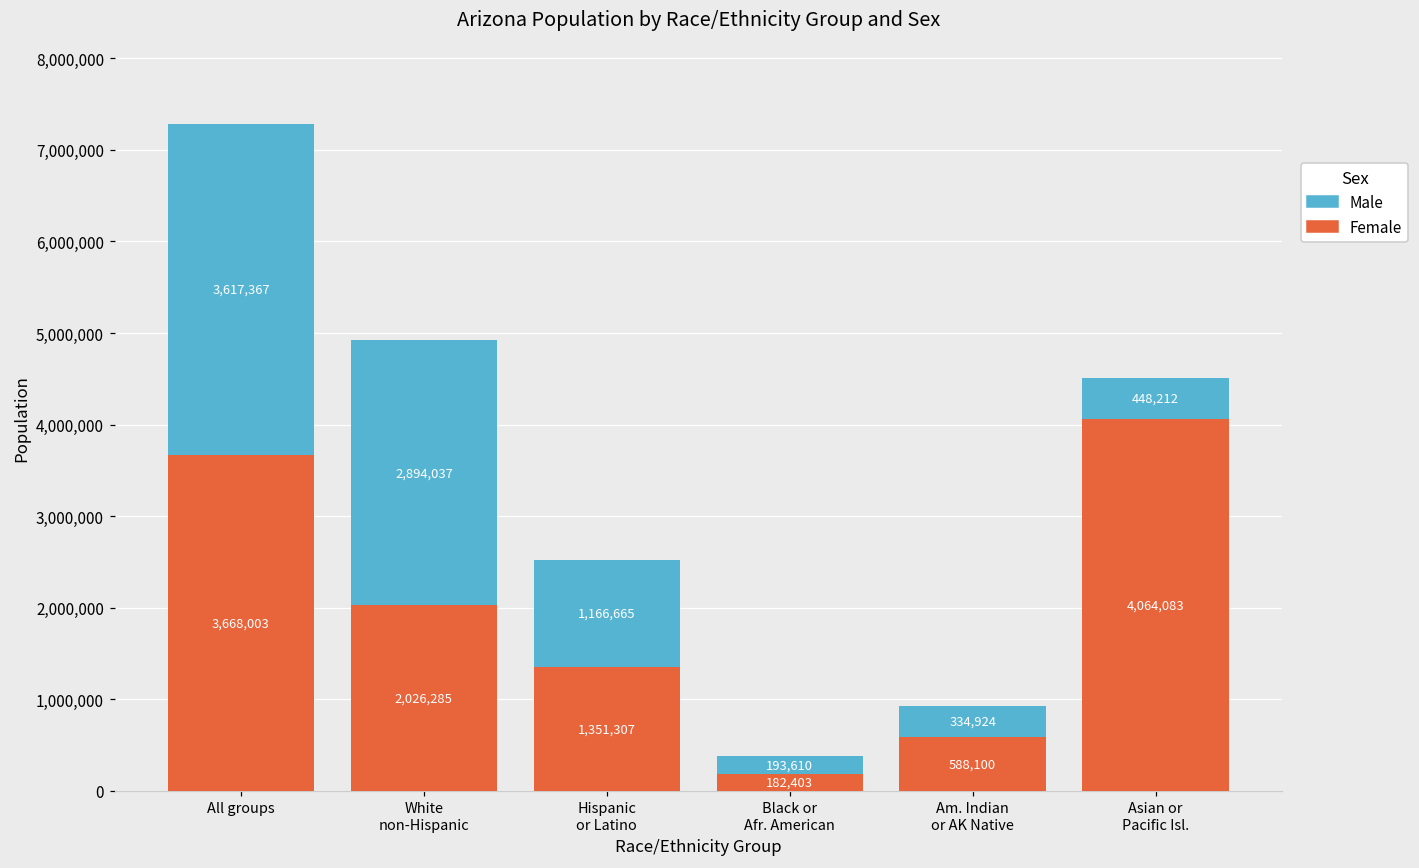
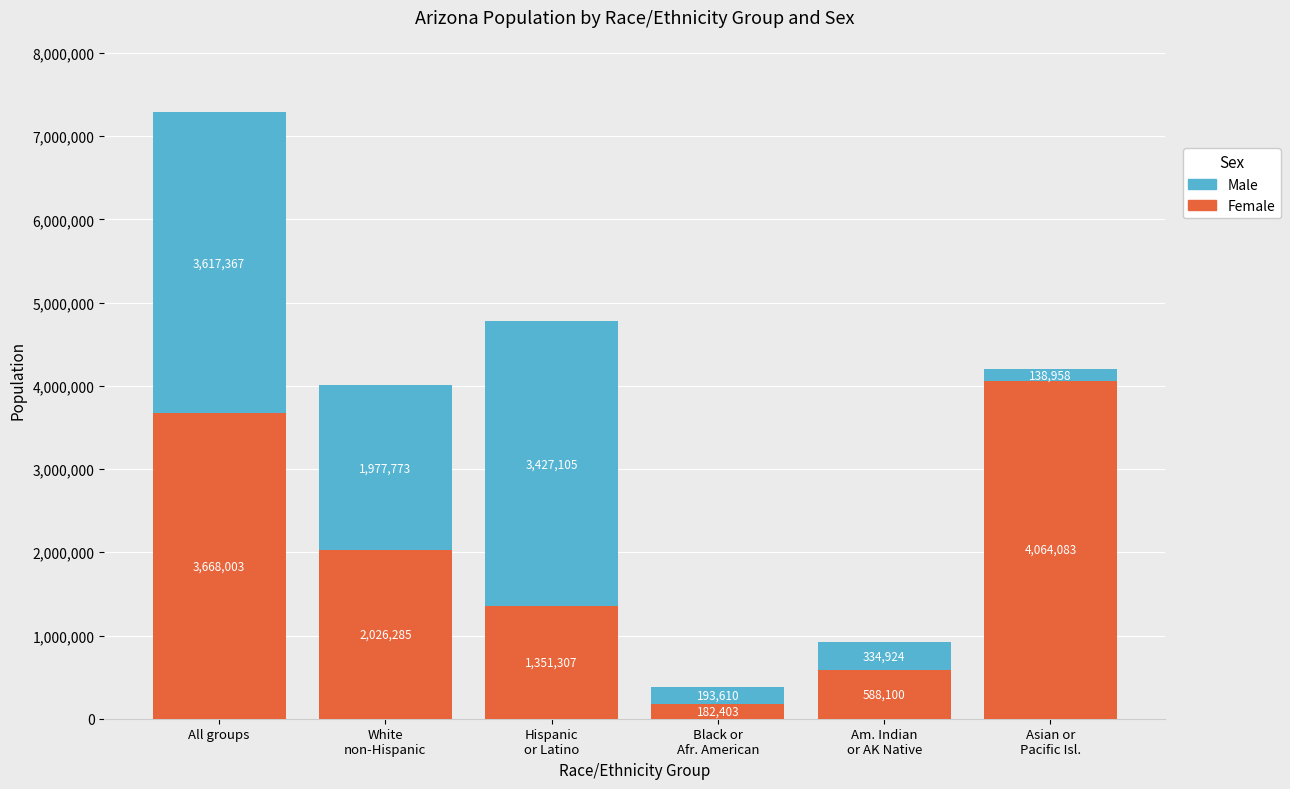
Male, White non-Hispanic: 2,894,037 -> 1,977,773
Male, Hispanic or Latino: 1,166,665 -> 3,427,105
Male, Asian or Pacific Isl.: 448,212 -> 138,958
